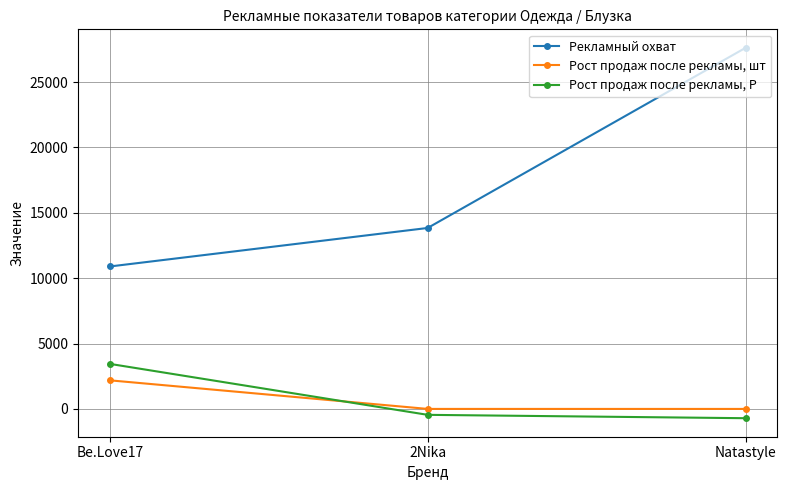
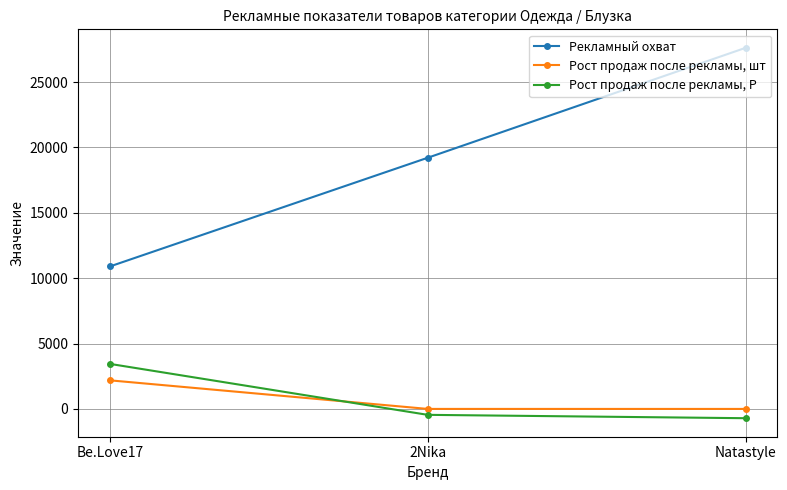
Рекламный охват, 2Nika: 13800 -> 19200
